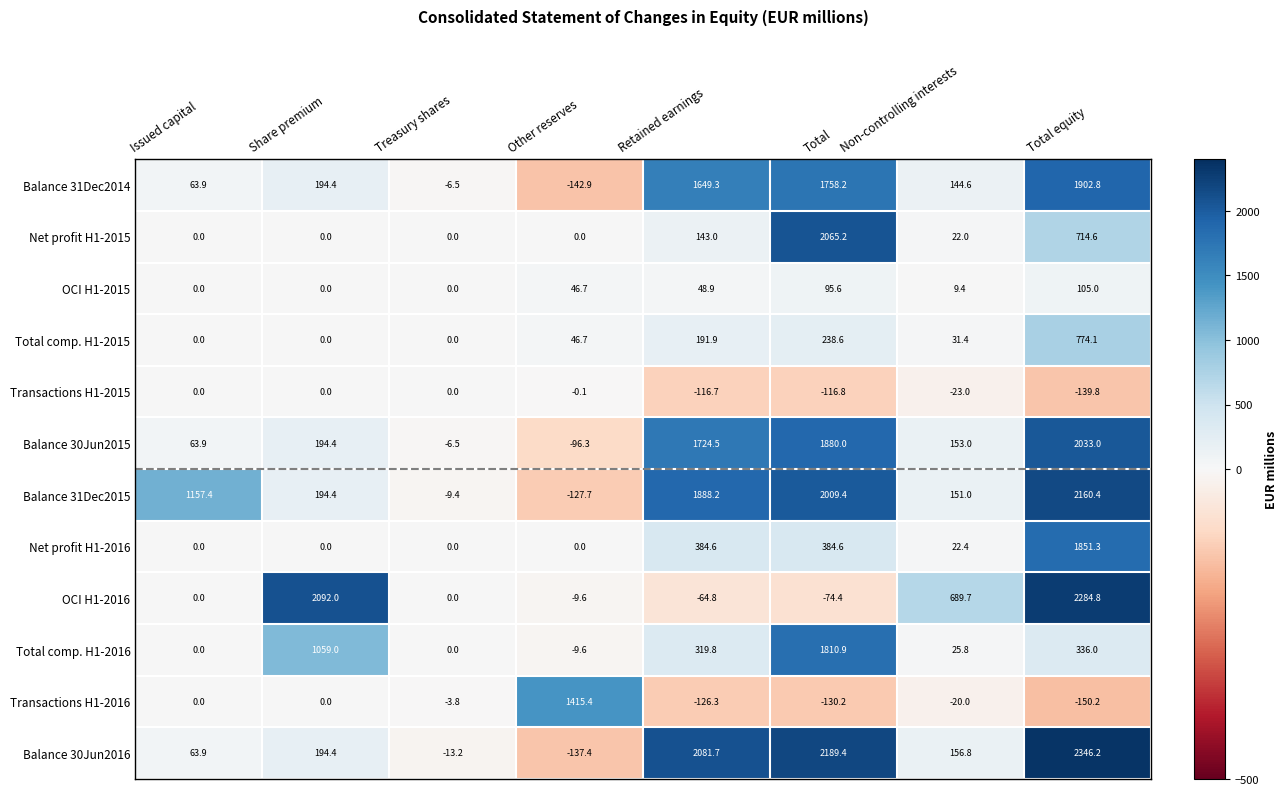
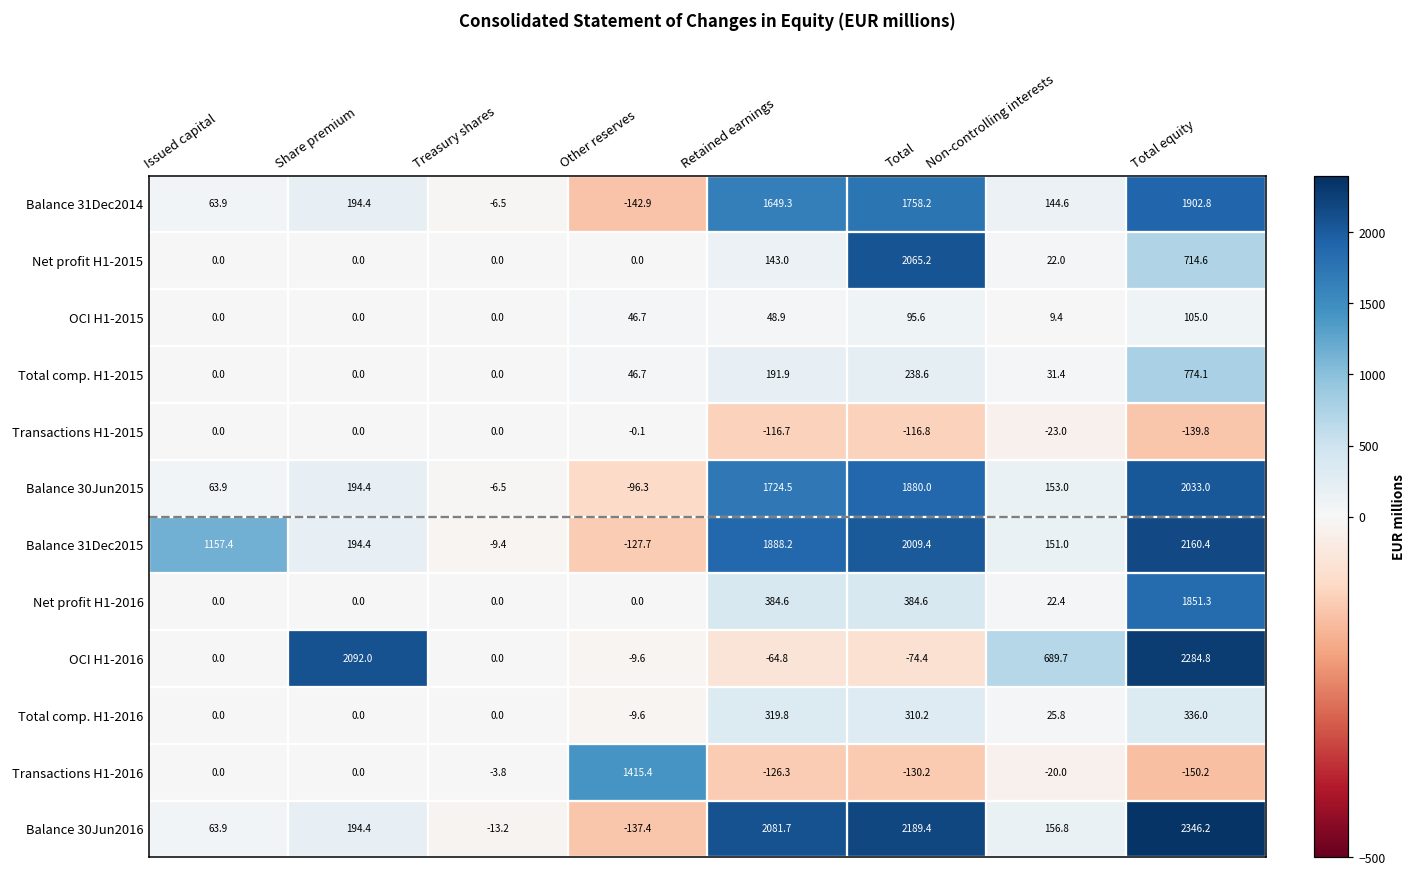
Total comp. H1-2016, Share premium: 1059.0 -> 0.0
Total comp. H1-2016, Total: 1810.9 -> 310.2
